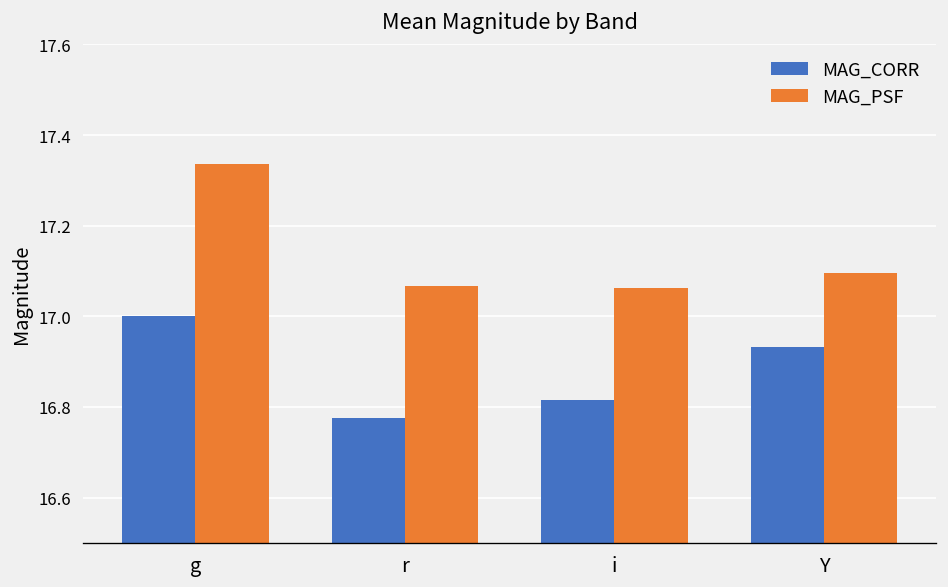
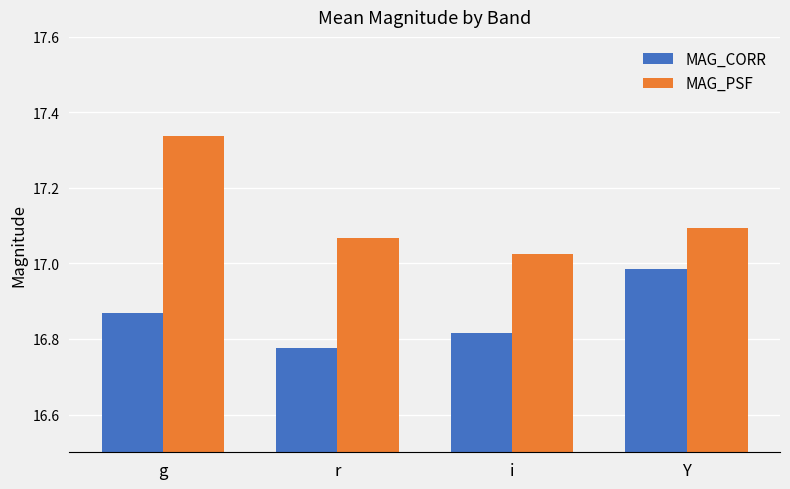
MAG_CORR, g: 17.00 -> 16.87
MAG_PSF, i: 17.06 -> 17.02
MAG_CORR, Y: 16.93 -> 16.98
